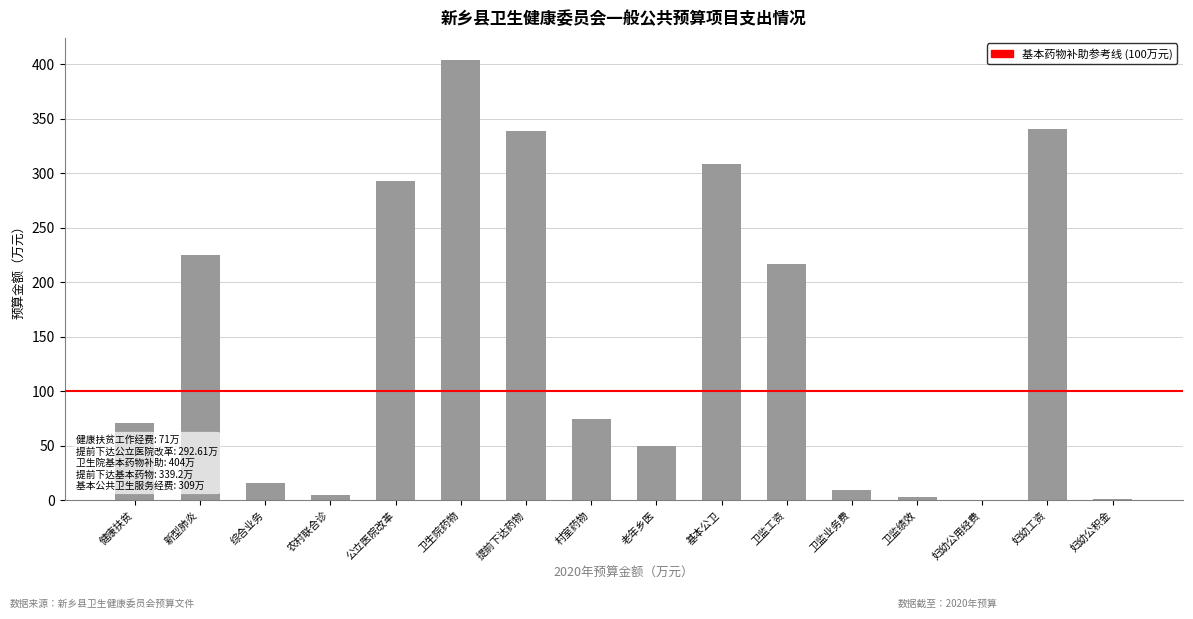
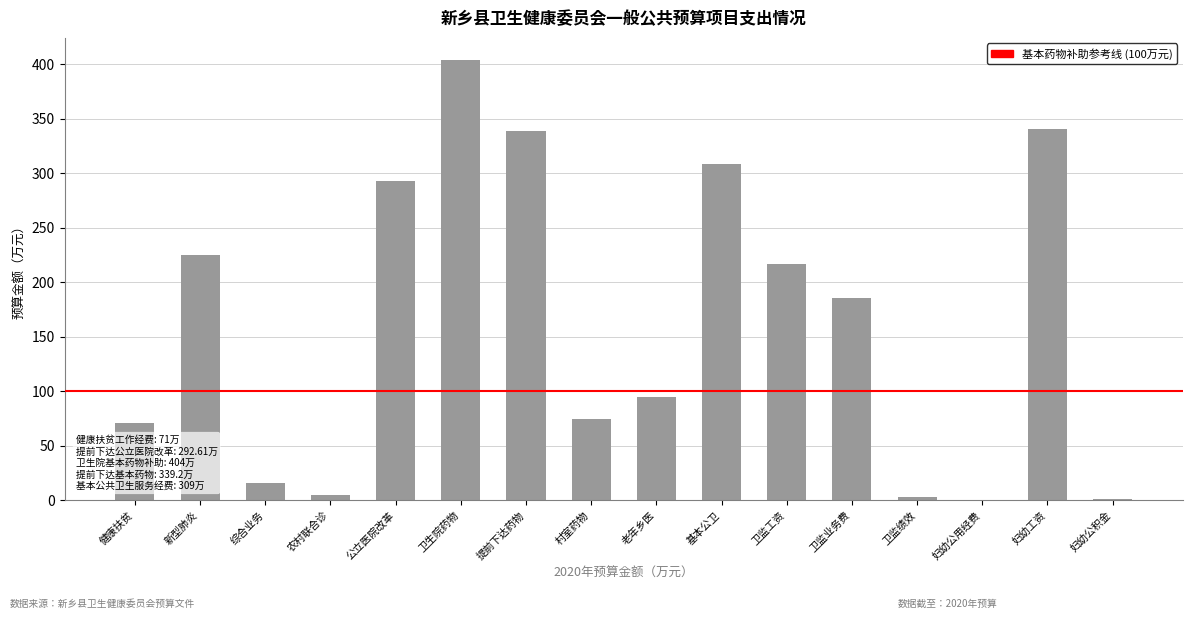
老年乡医: 50 -> 95
卫监业务费: 9 -> 186
